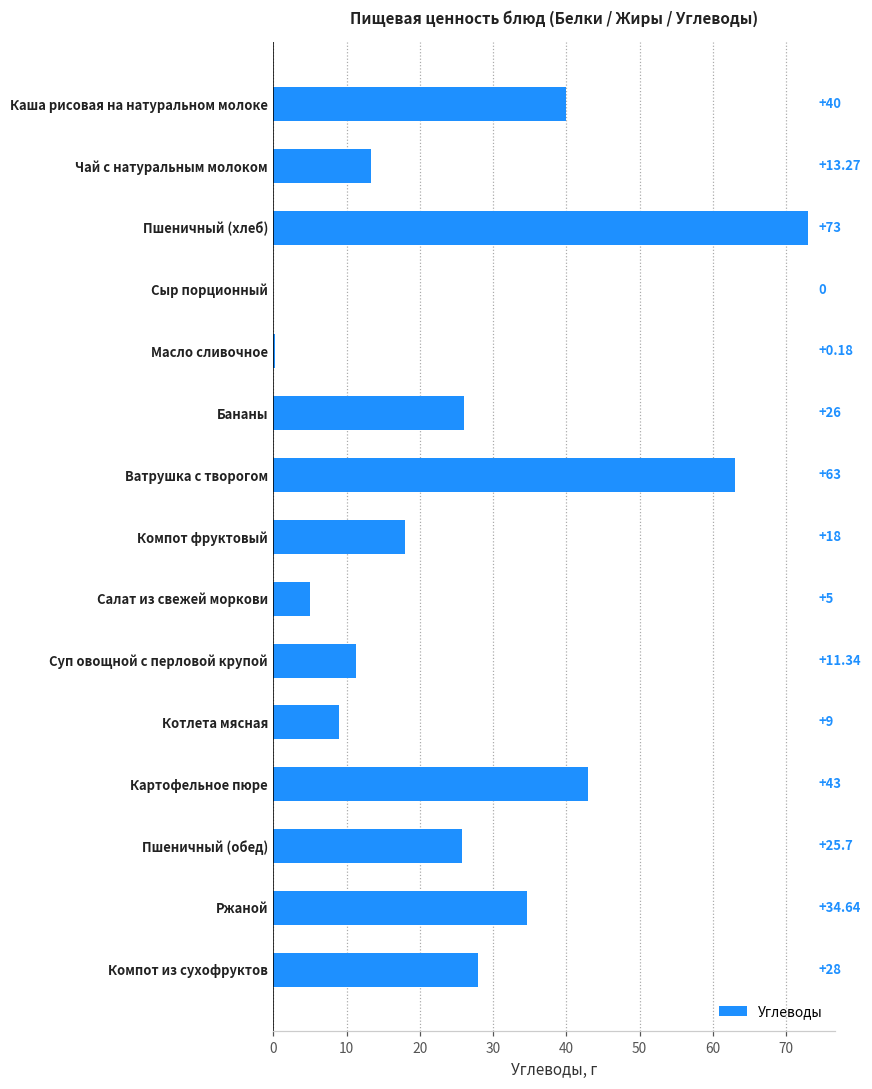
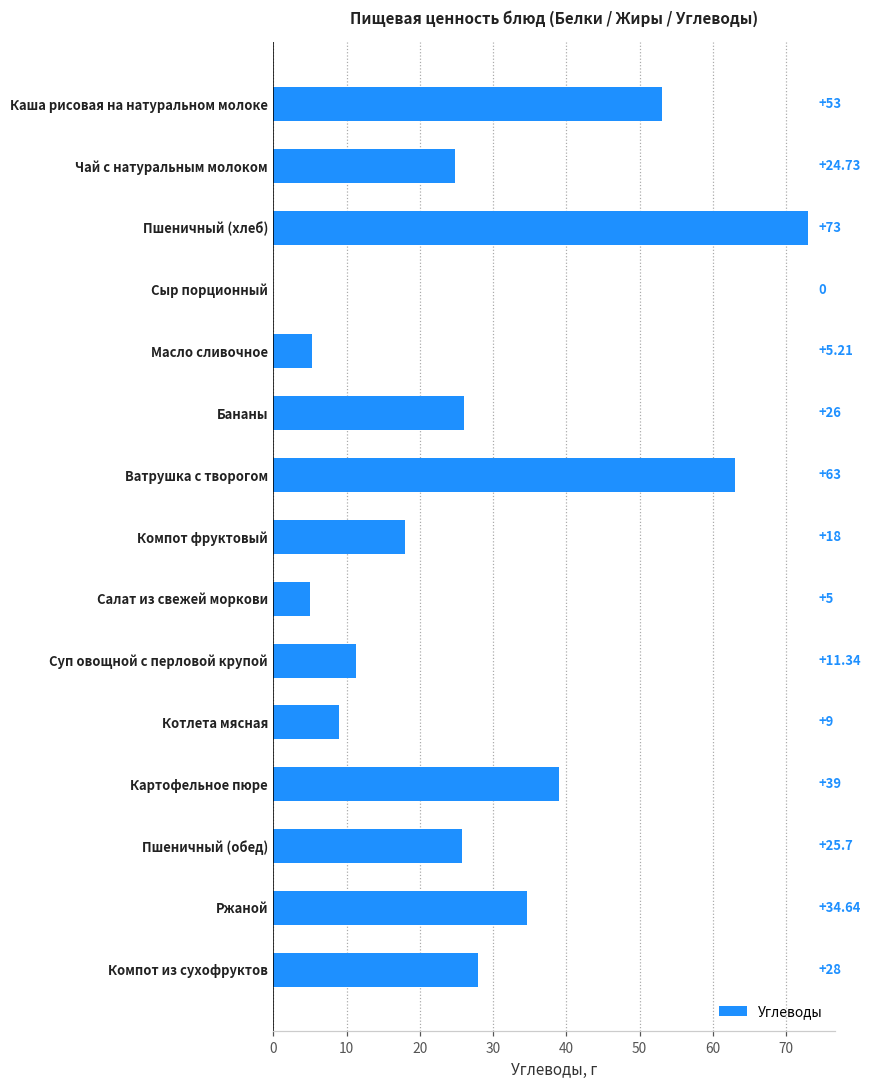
Каша рисовая на натуральном молоке: +40 -> +53
Чай с натуральным молоком: +13.27 -> +24.73
Масло сливочное: +0.18 -> +5.21
Картофельное пюре: +43 -> +39
